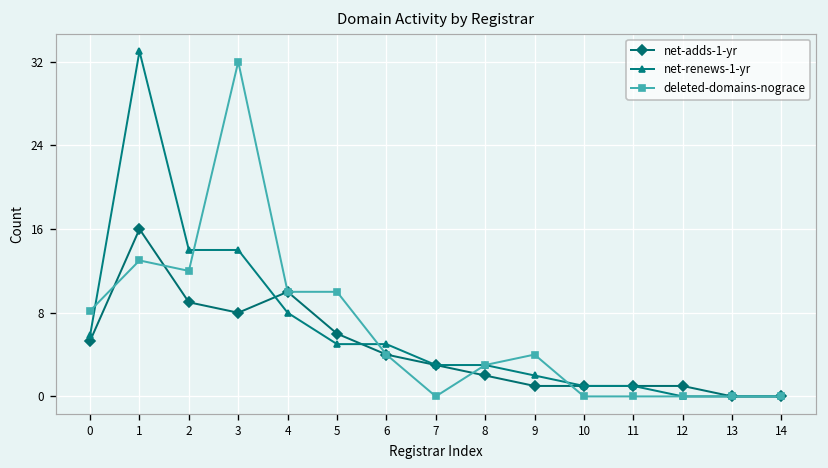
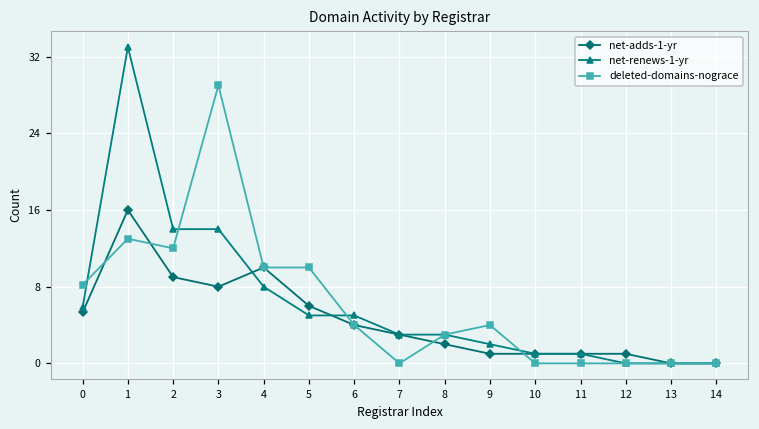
deleted-domains-nograce, 3: 32 -> 29
